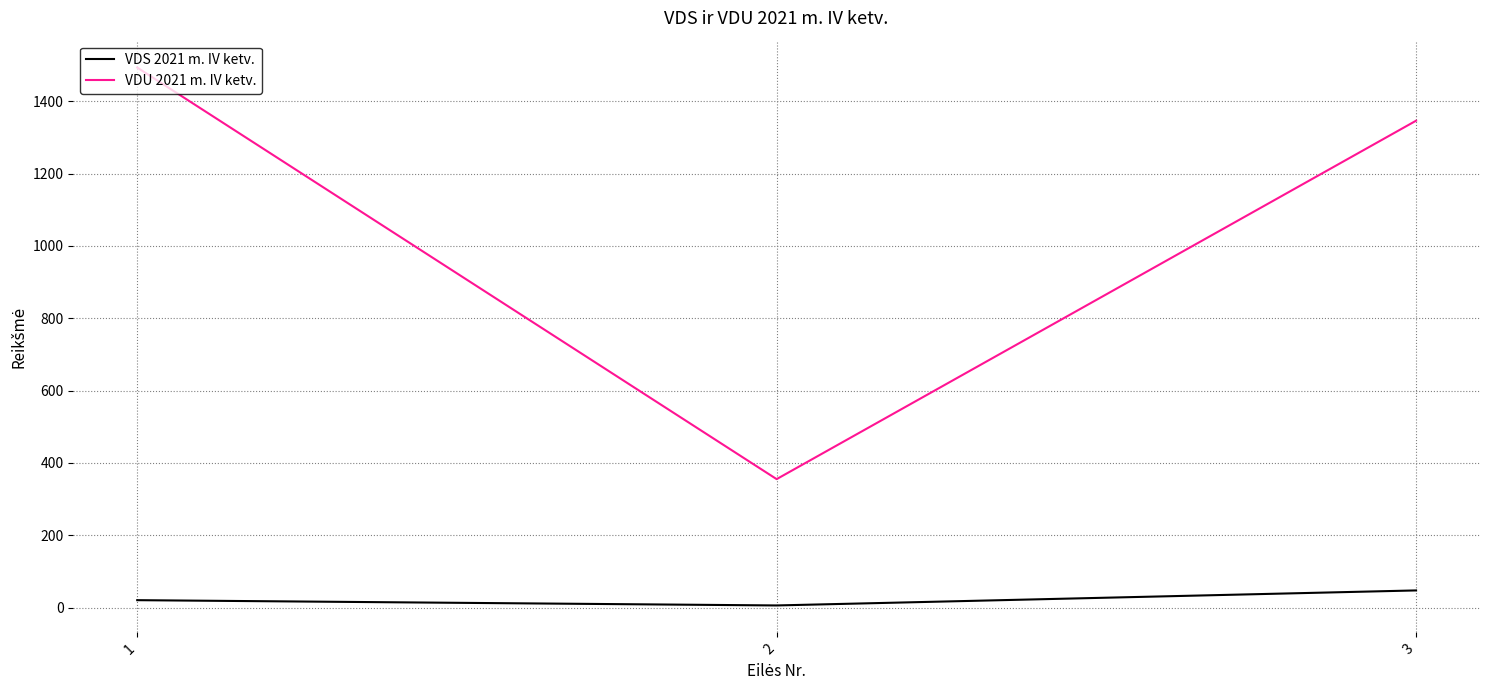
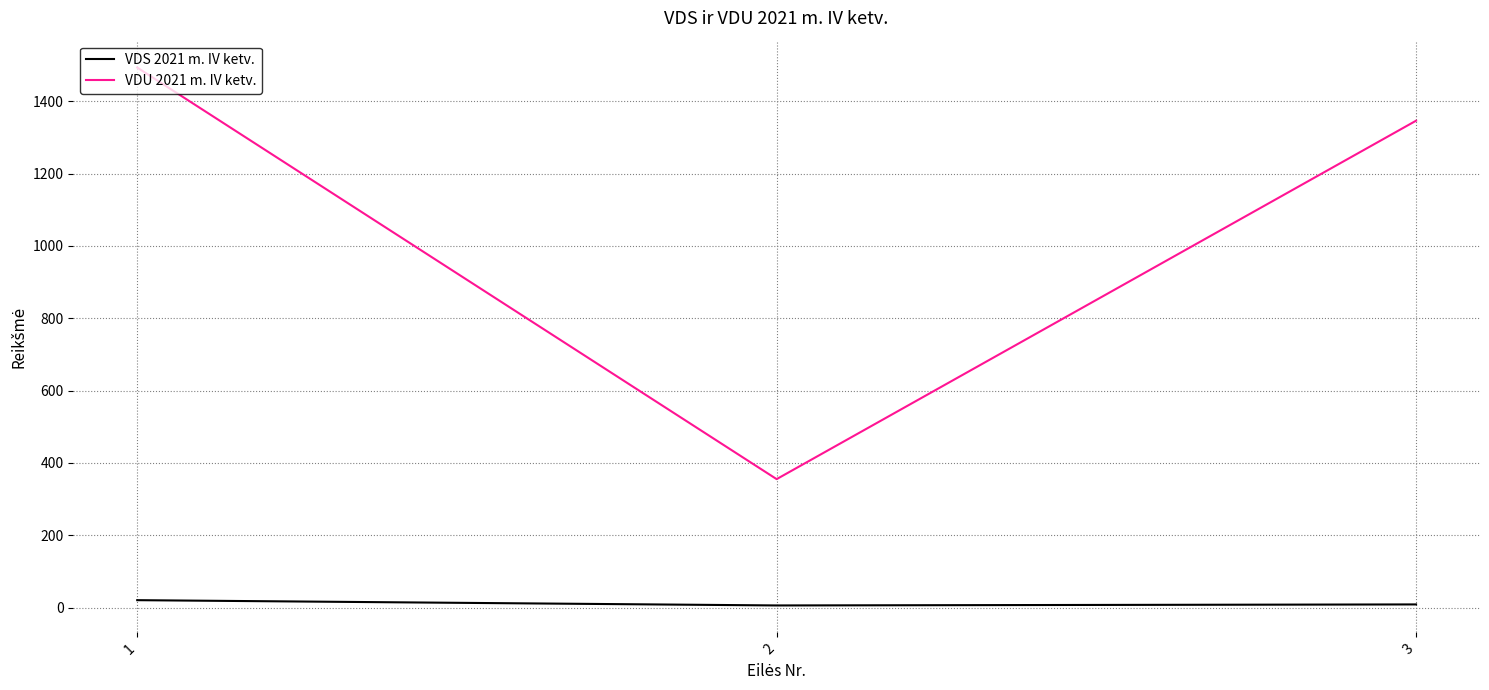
VDS 2021 m. IV ketv., 3: 50 -> 10
